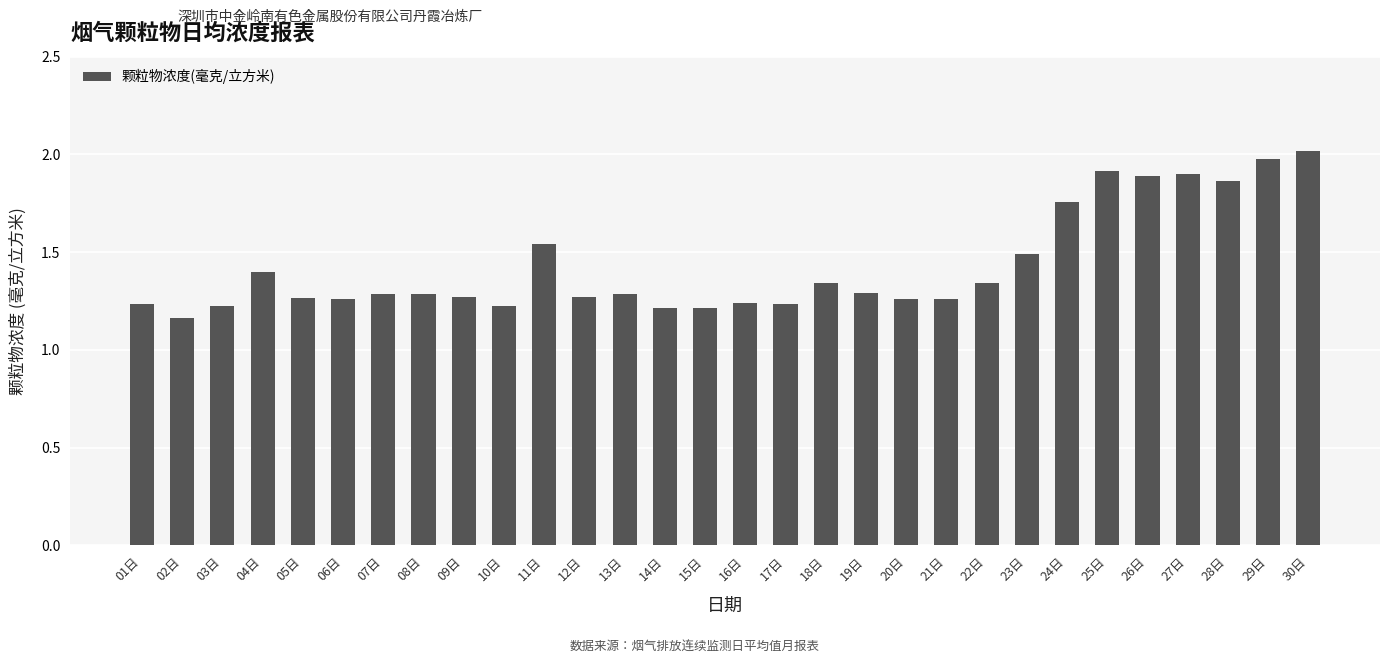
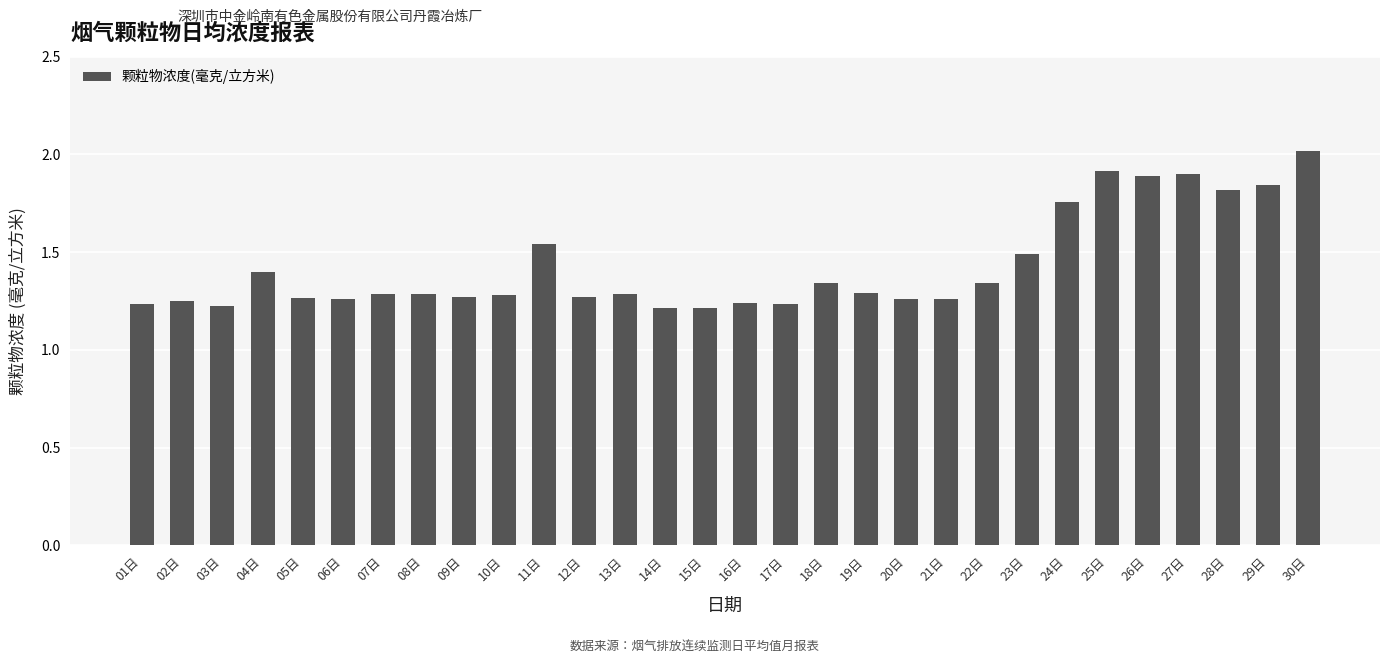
02日: 1.16 -> 1.25
10日: 1.23 -> 1.28
28日: 1.86 -> 1.82
29日: 1.98 -> 1.84
